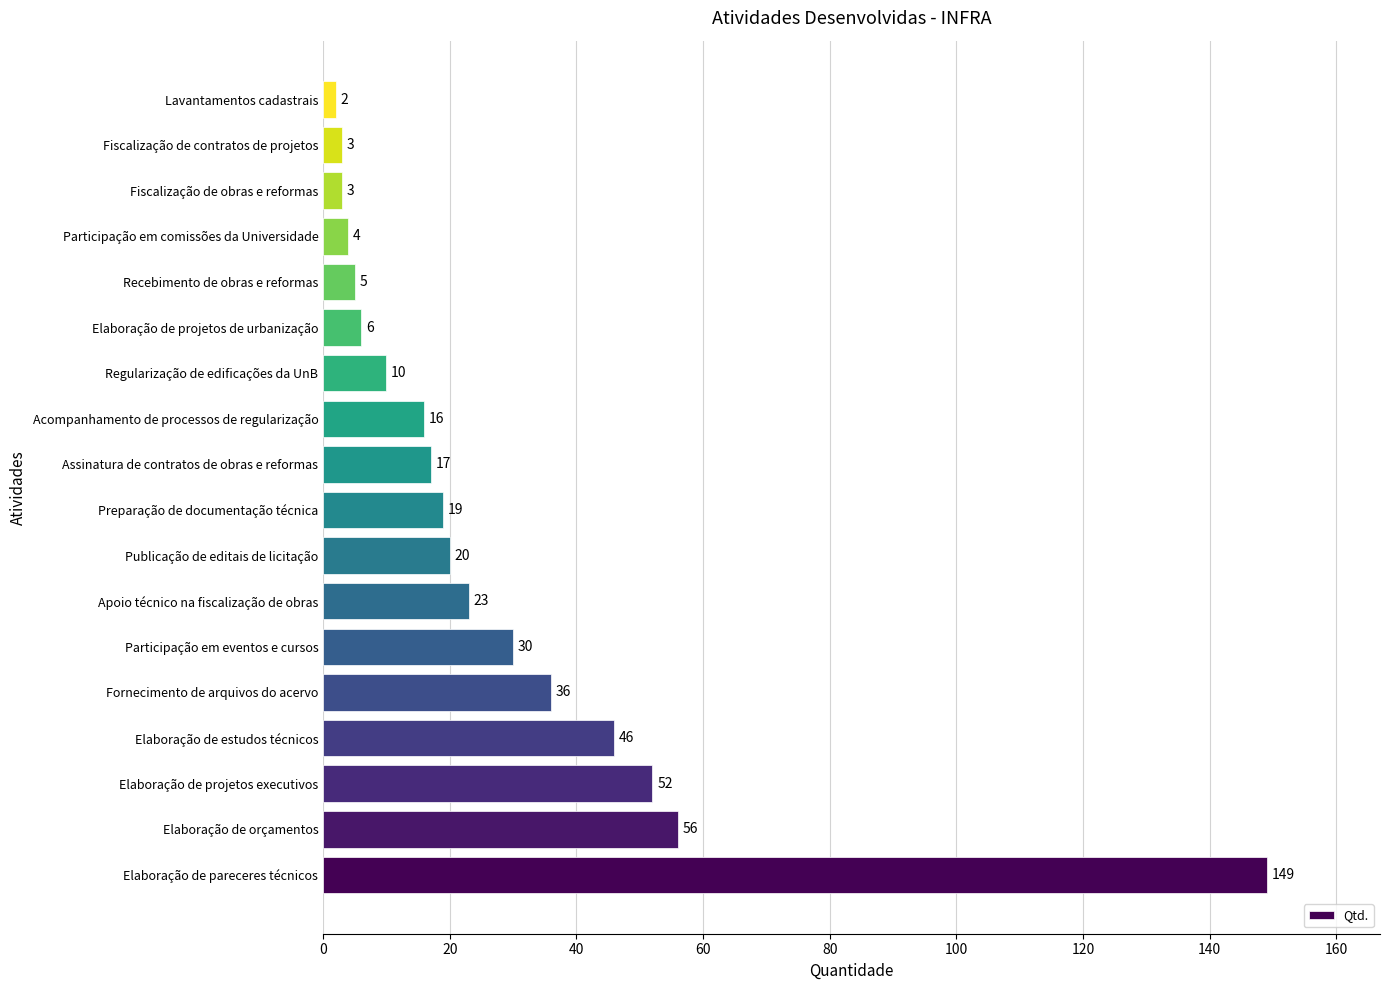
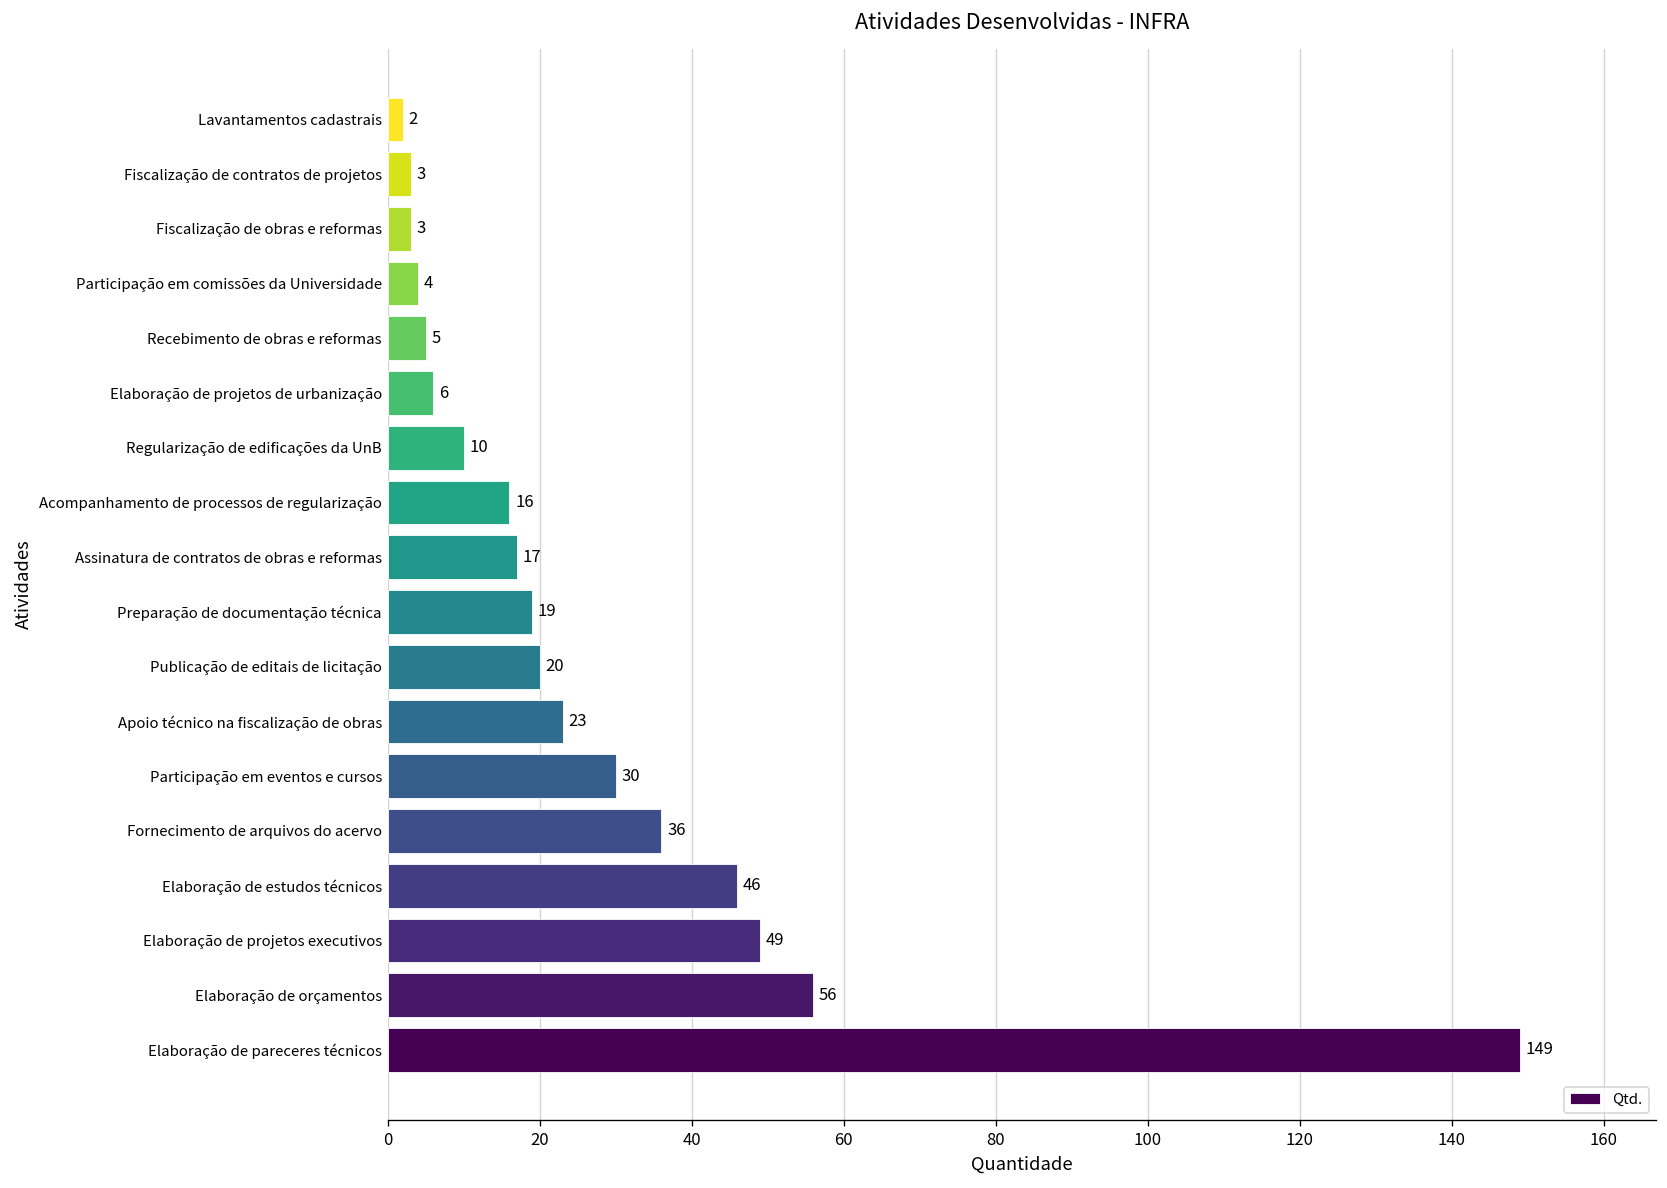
Elaboração de projetos executivos: 52 -> 49
